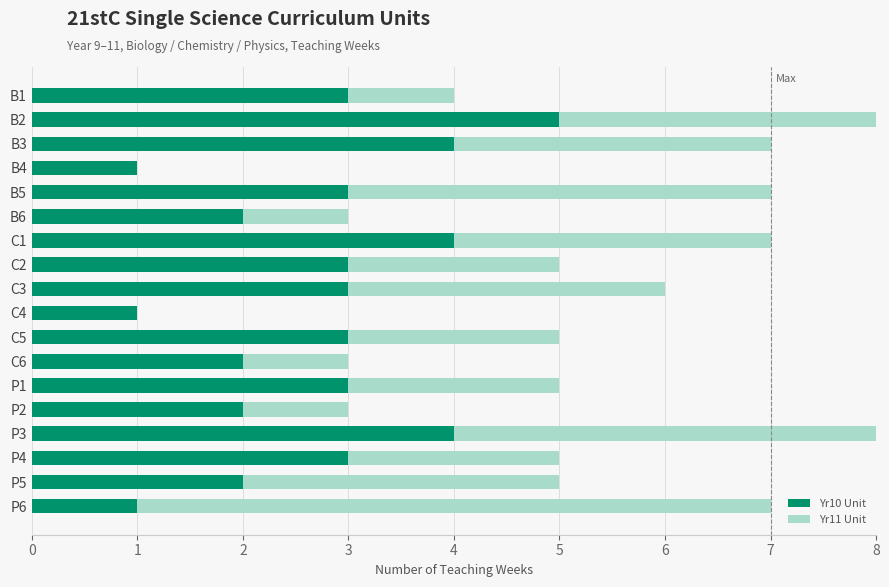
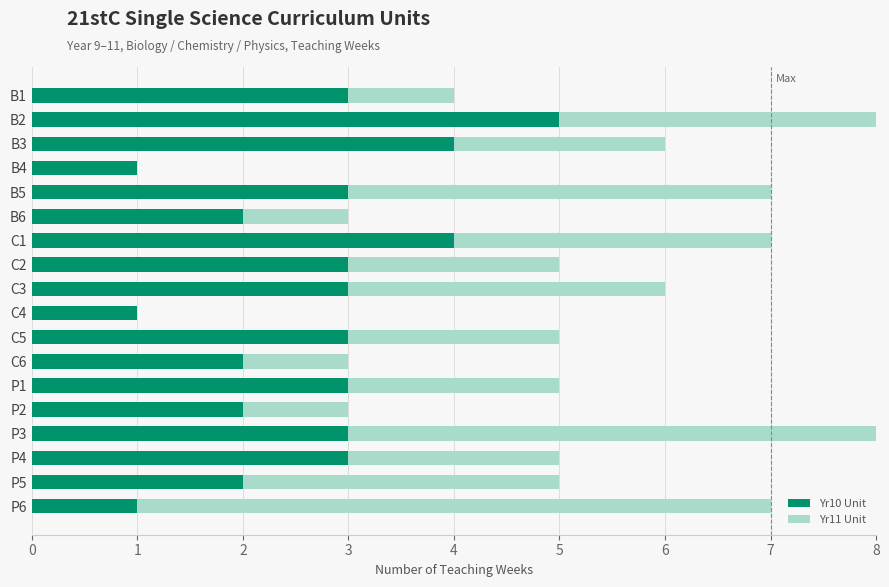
Yr11 Unit, B3: 3 -> 2
Yr10 Unit, P3: 4 -> 3
